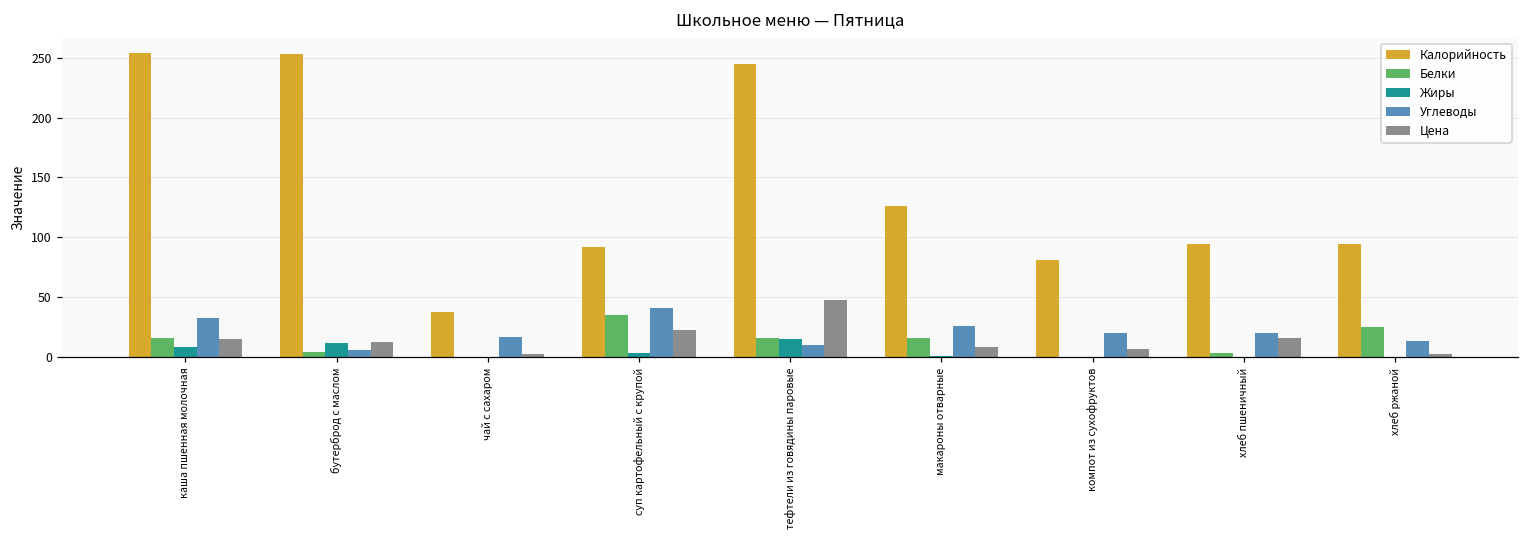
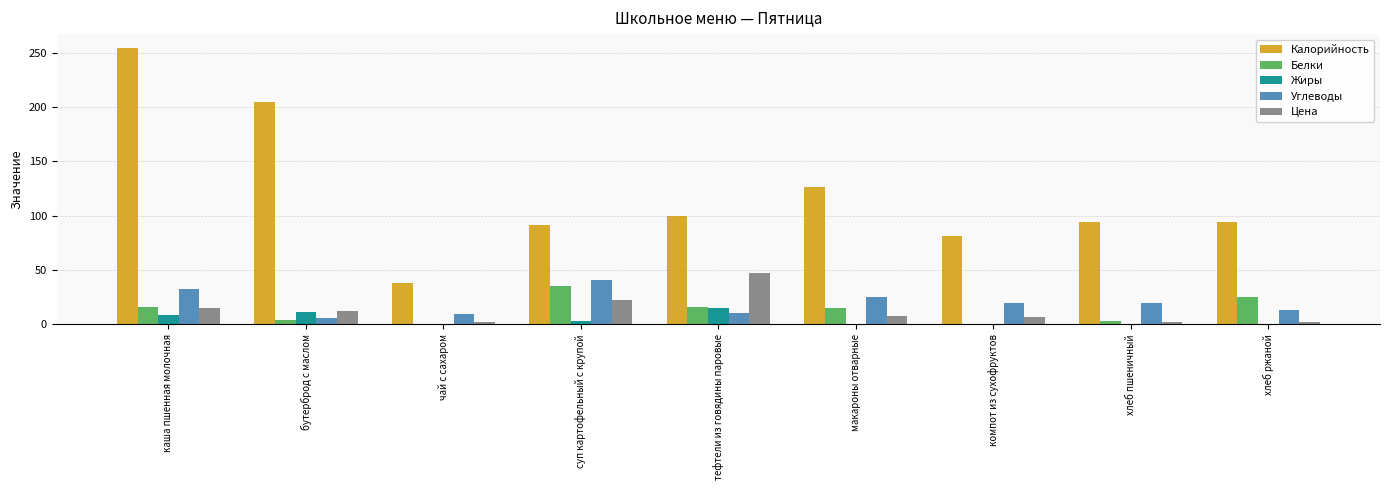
Калорийность, бутерброд с маслом: 253 -> 205
Углеводы, чай с сахаром: 17 -> 9
Калорийность, тефтели из говядины паровые: 245 -> 100
Цена, хлеб пшеничный: 16 -> 2
